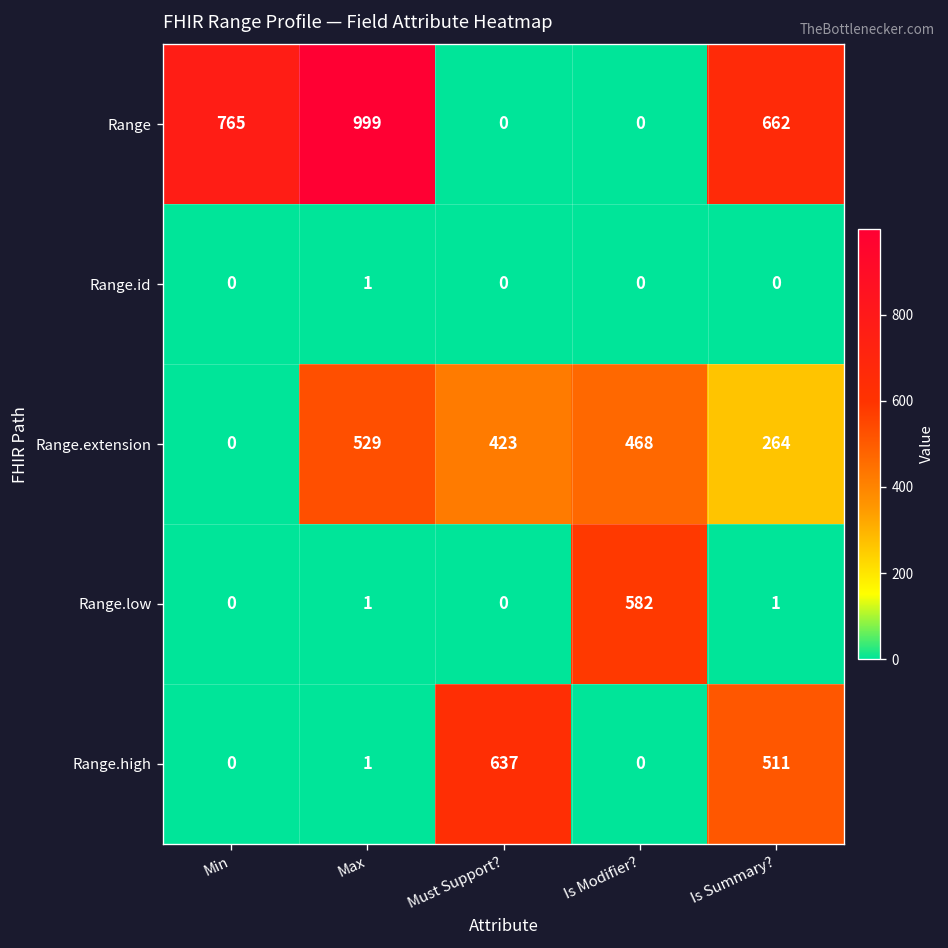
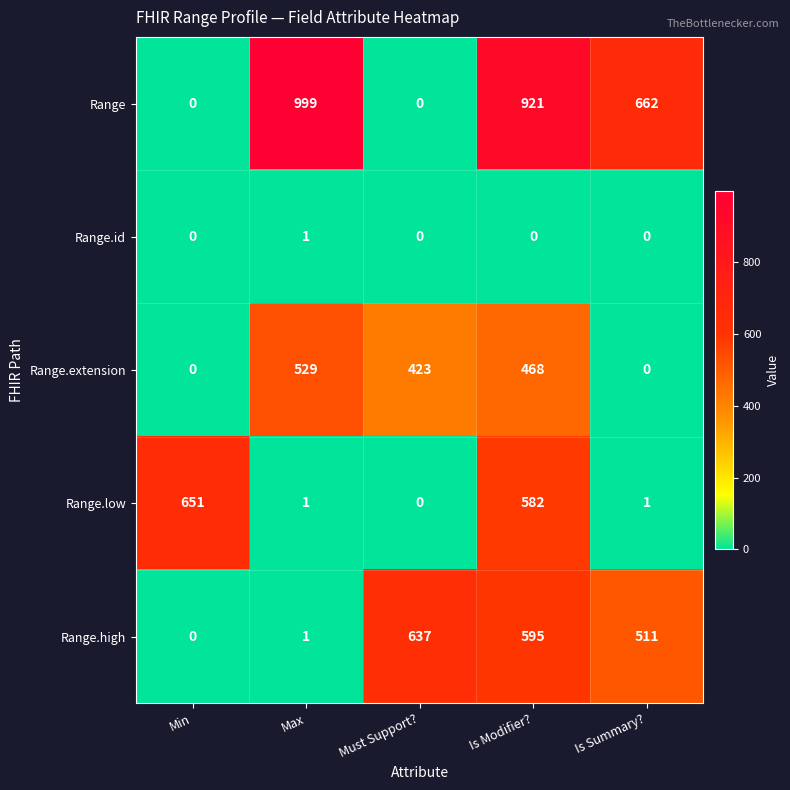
Range, Min: 765 -> 0
Range, Is Modifier?: 0 -> 921
Range.extension, Is Summary?: 264 -> 0
Range.low, Min: 0 -> 651
Range.high, Is Modifier?: 0 -> 595
